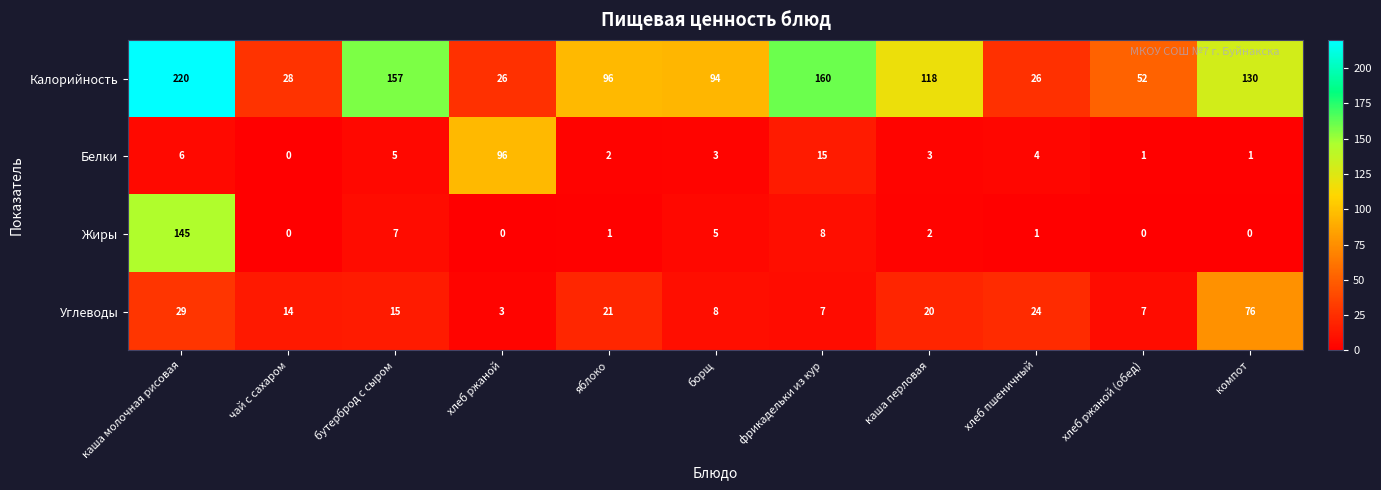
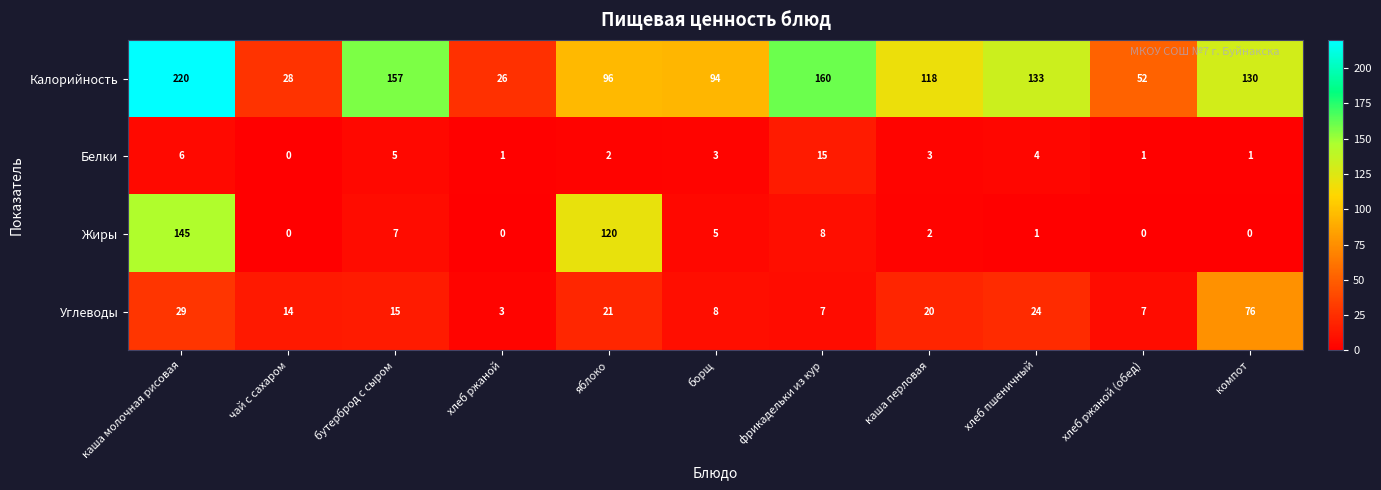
Калорийность, хлеб пшеничный: 26 -> 133
Белки, хлеб ржаной: 96 -> 1
Жиры, яблоко: 1 -> 120
